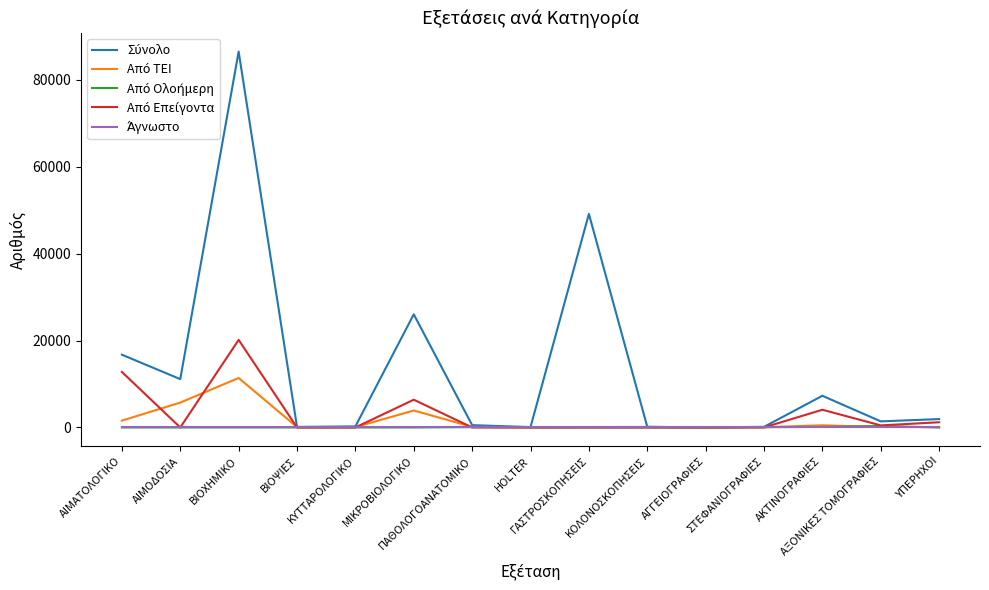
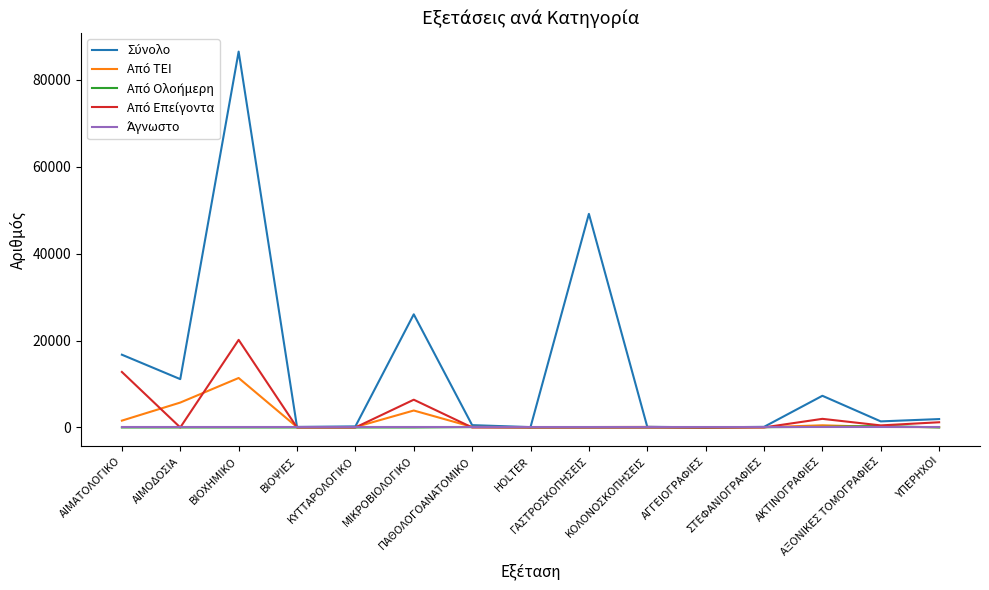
Από Επείγοντα, ΑΚΤΙΝΟΓΡΑΦΙΕΣ: 4000 -> 2000
